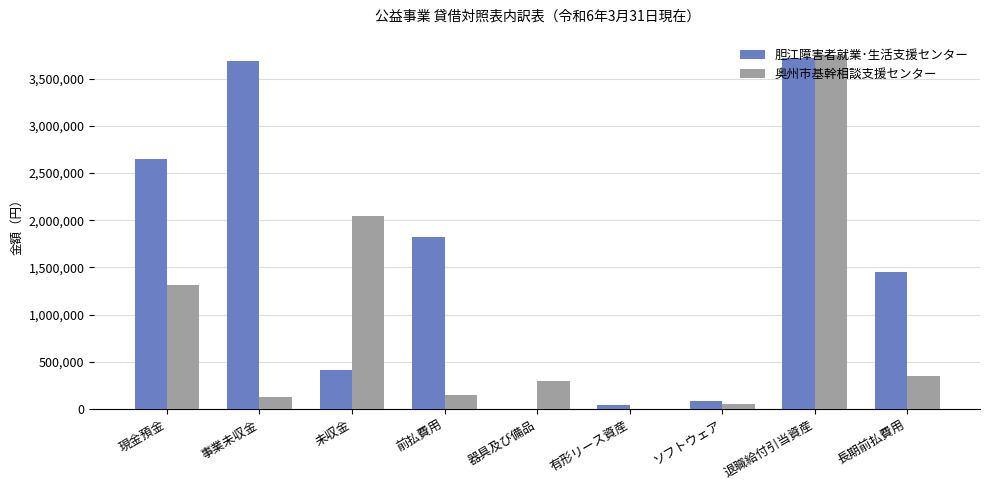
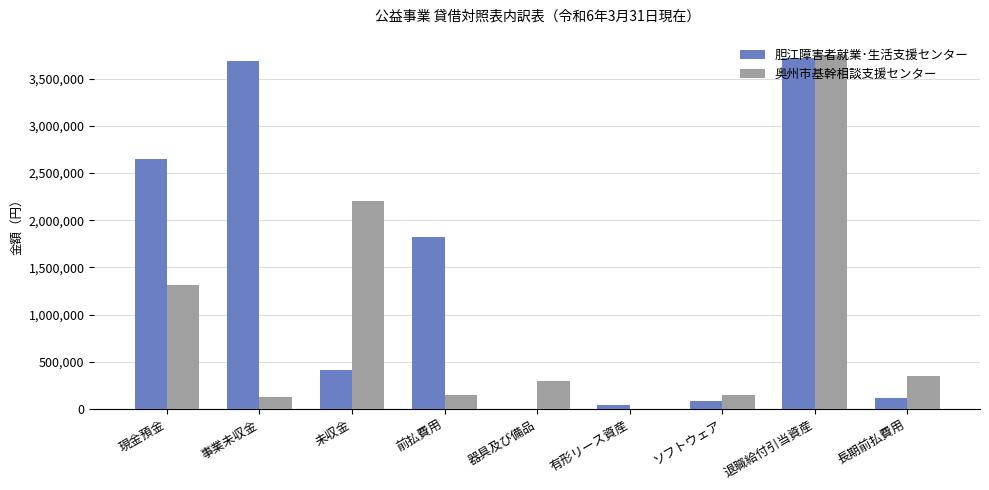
奥州市基幹相談支援センター, 未収金: 2,000,000 -> 2,200,000
奥州市基幹相談支援センター, ソフトウェア: 50,000 -> 140,000
胆江障害者就業･生活支援センター, 長期前払費用: 1,500,000 -> 100,000
